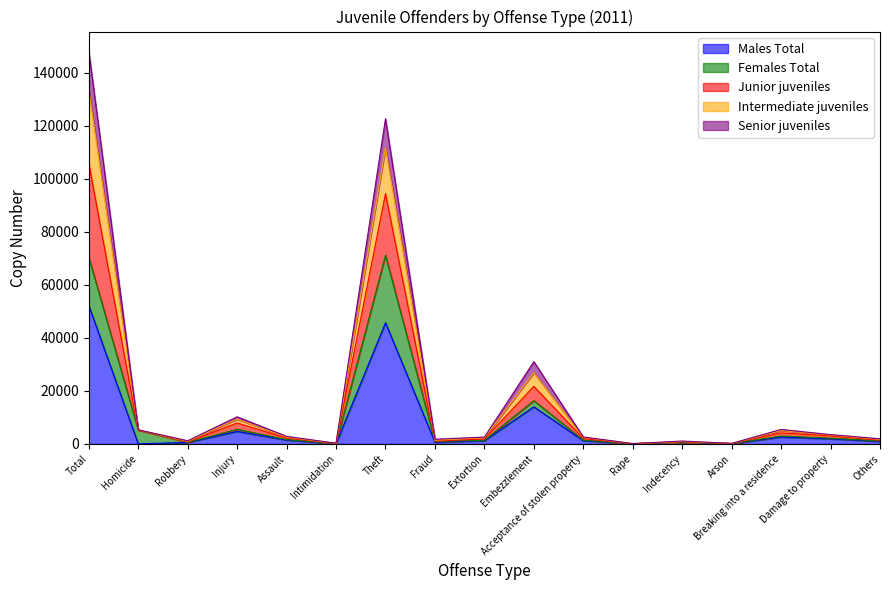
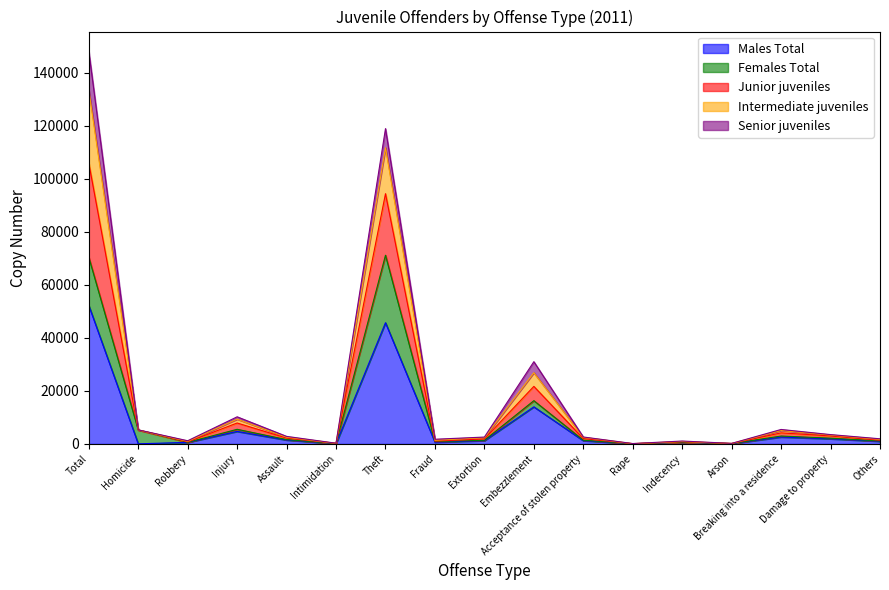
Senior juveniles, Theft: 11000 -> 7000
